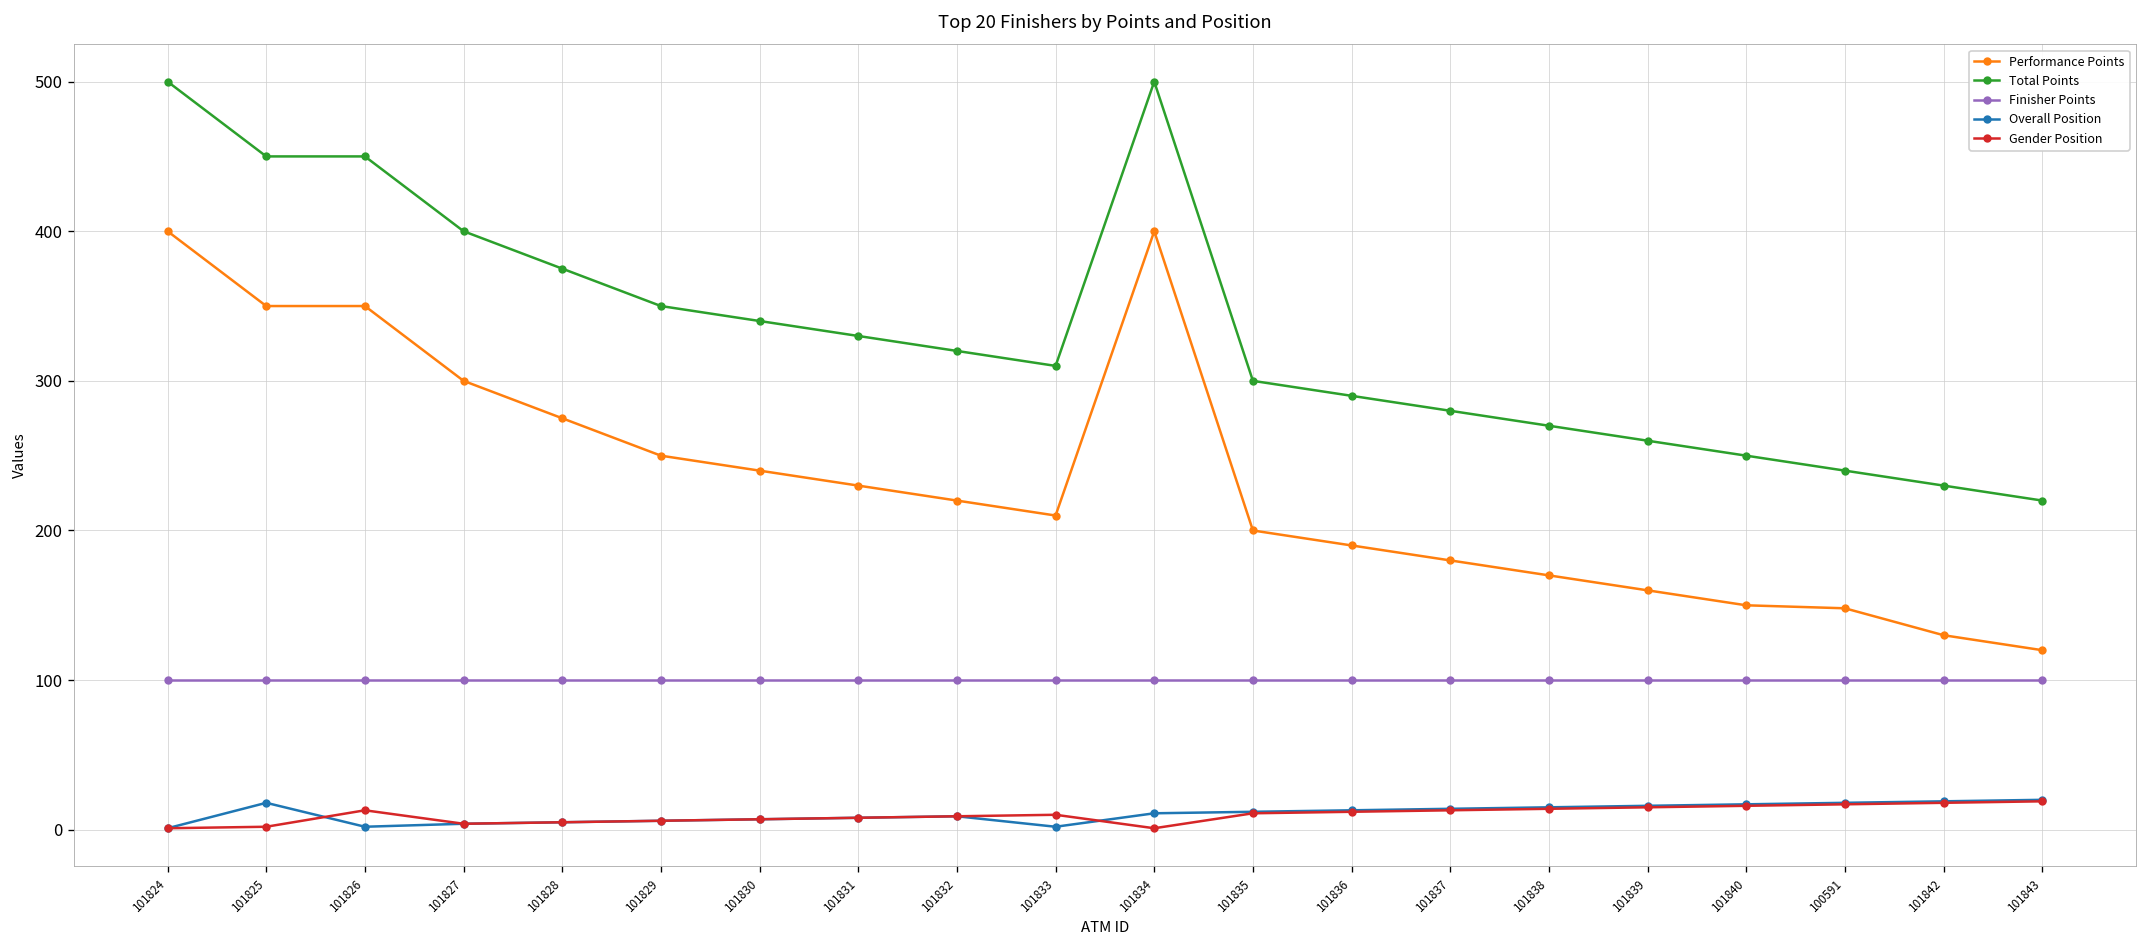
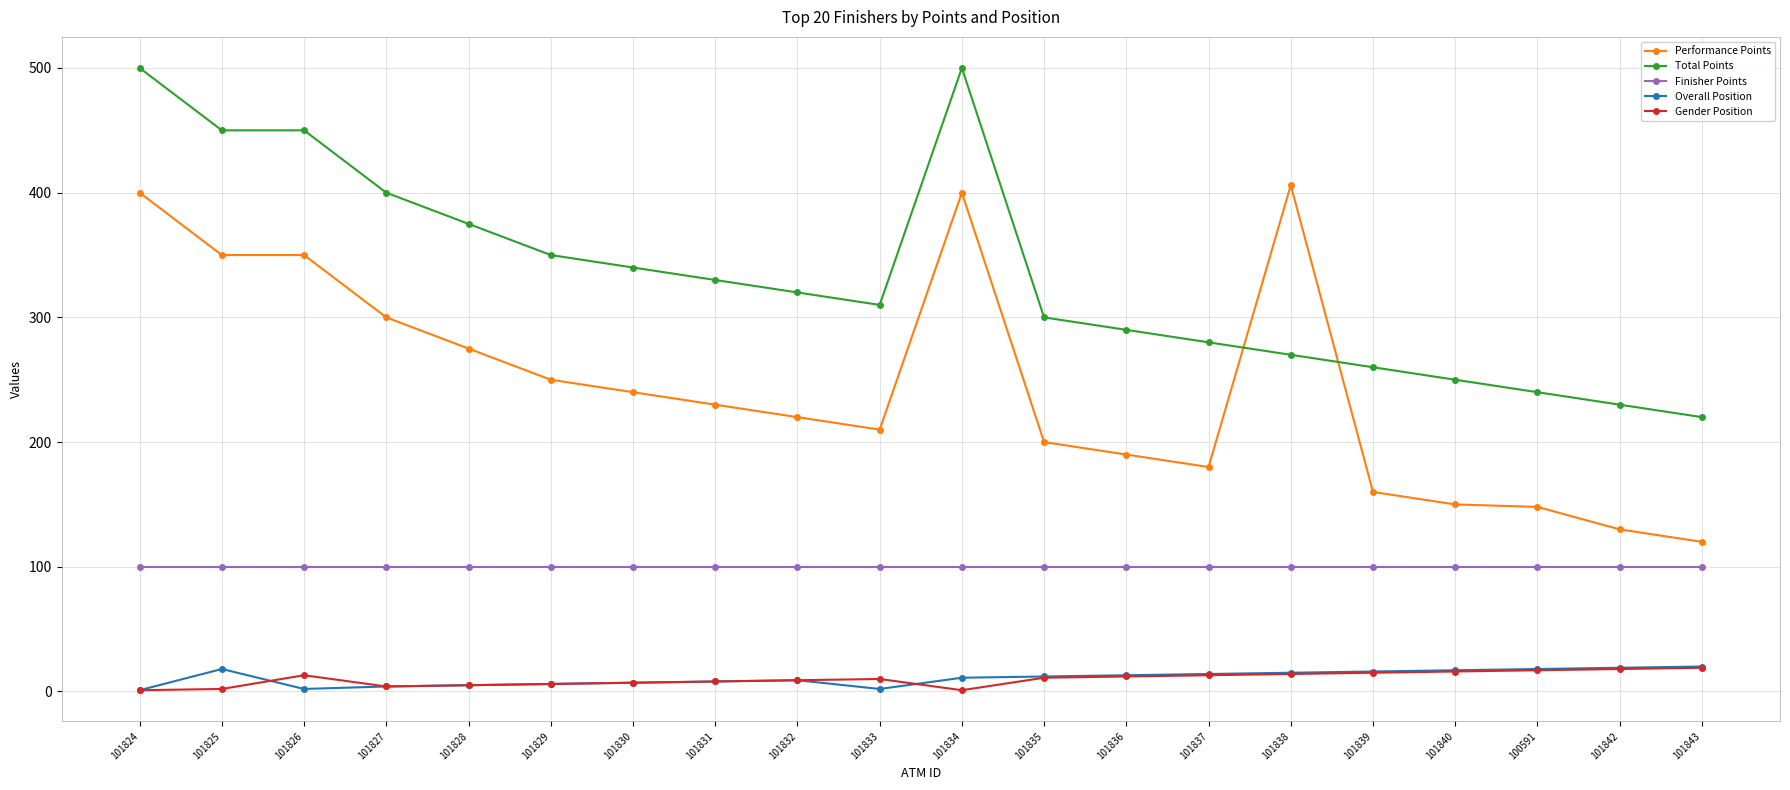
Performance Points, 101838: 170 -> 406
